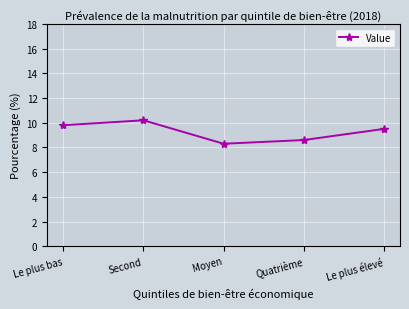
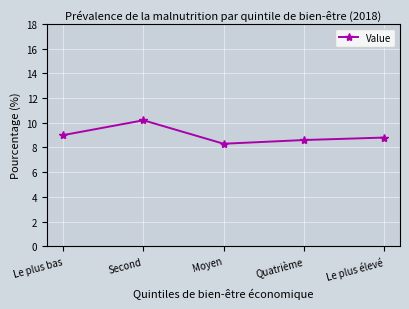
Le plus bas: 9.8 -> 9.0
Le plus élevé: 9.5 -> 8.8
